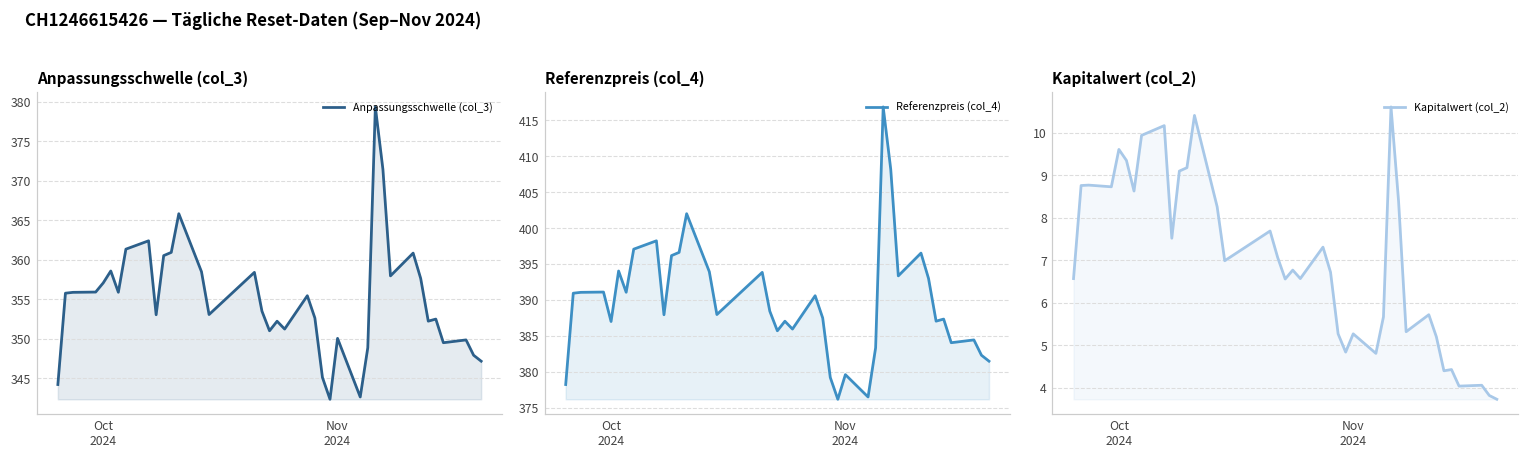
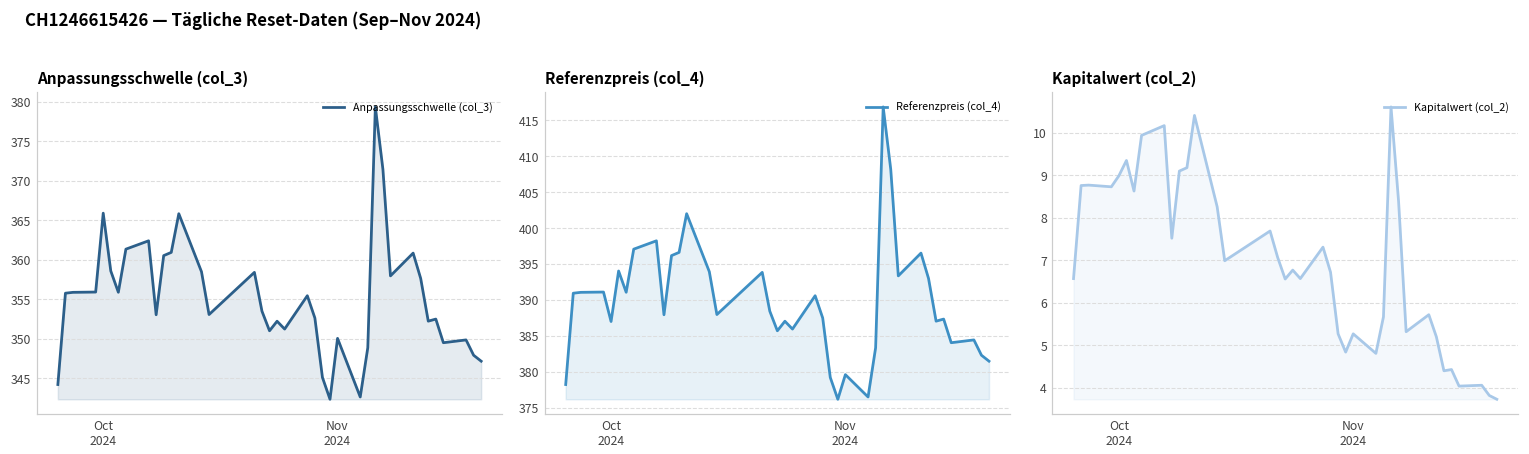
Anpassungsschwelle (col_3), Oct 2024: 357 -> 366
Kapitalwert (col_2), Oct 2024: 9.6 -> 9.0
